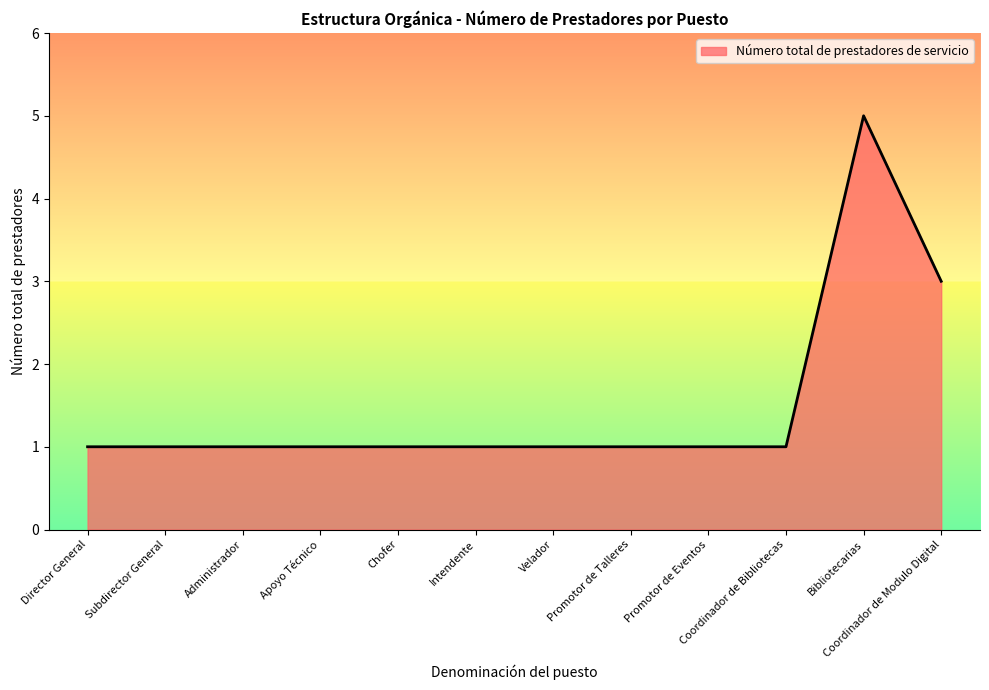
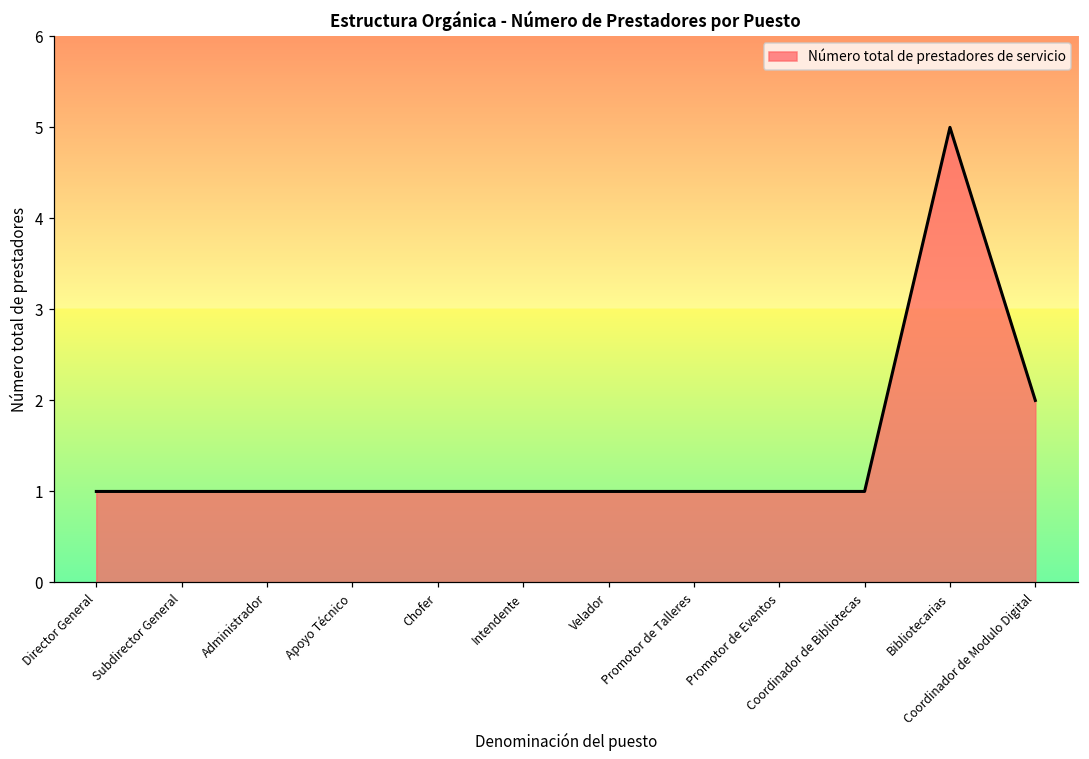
Coordinador de Modulo Digital: 3 -> 2
